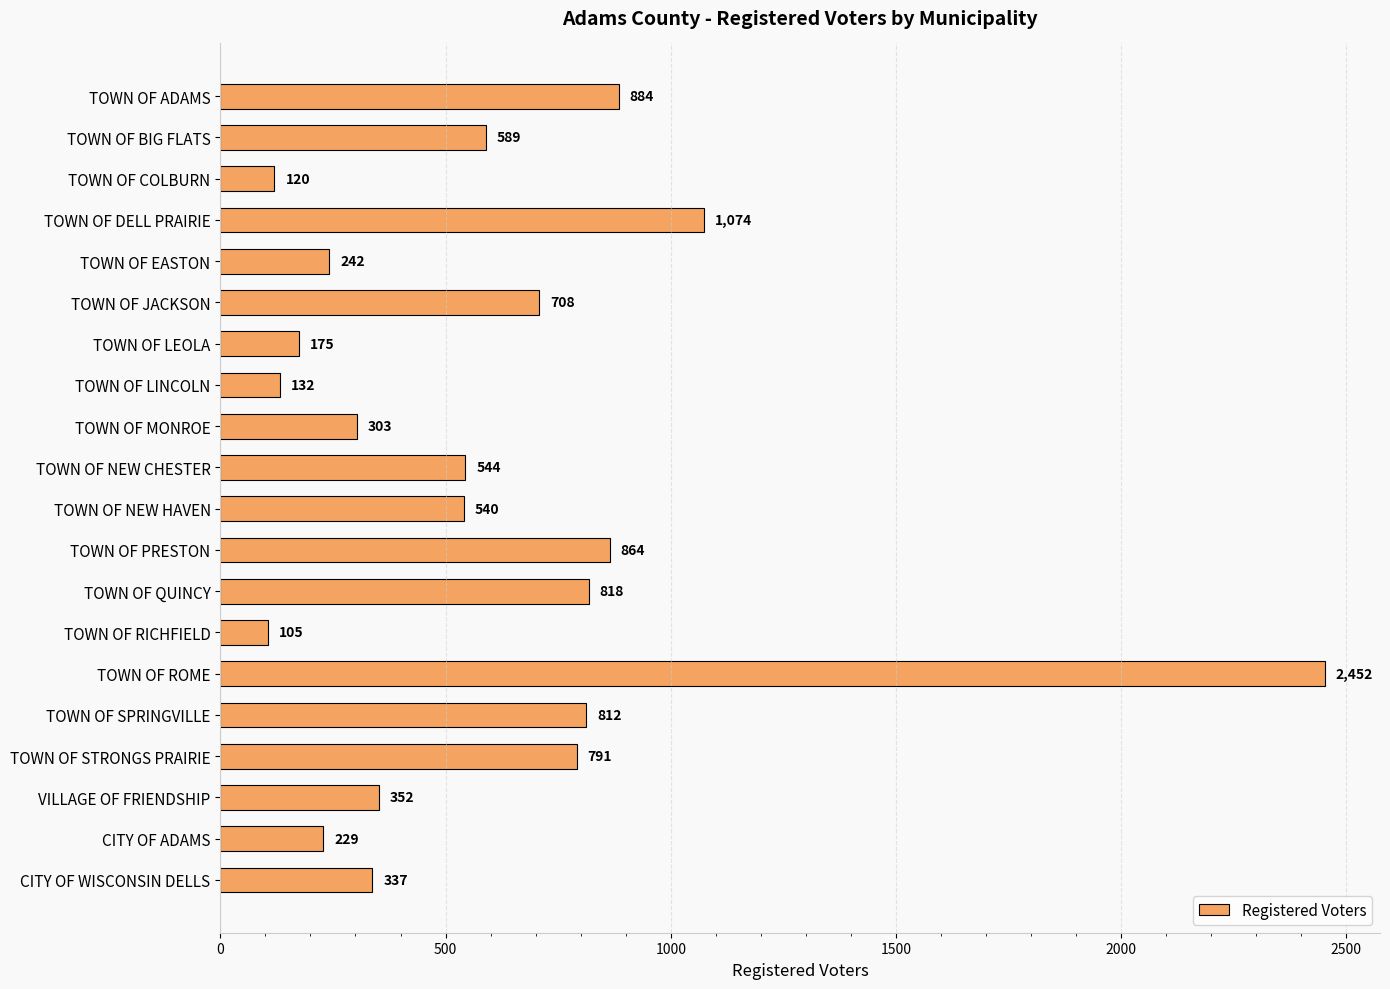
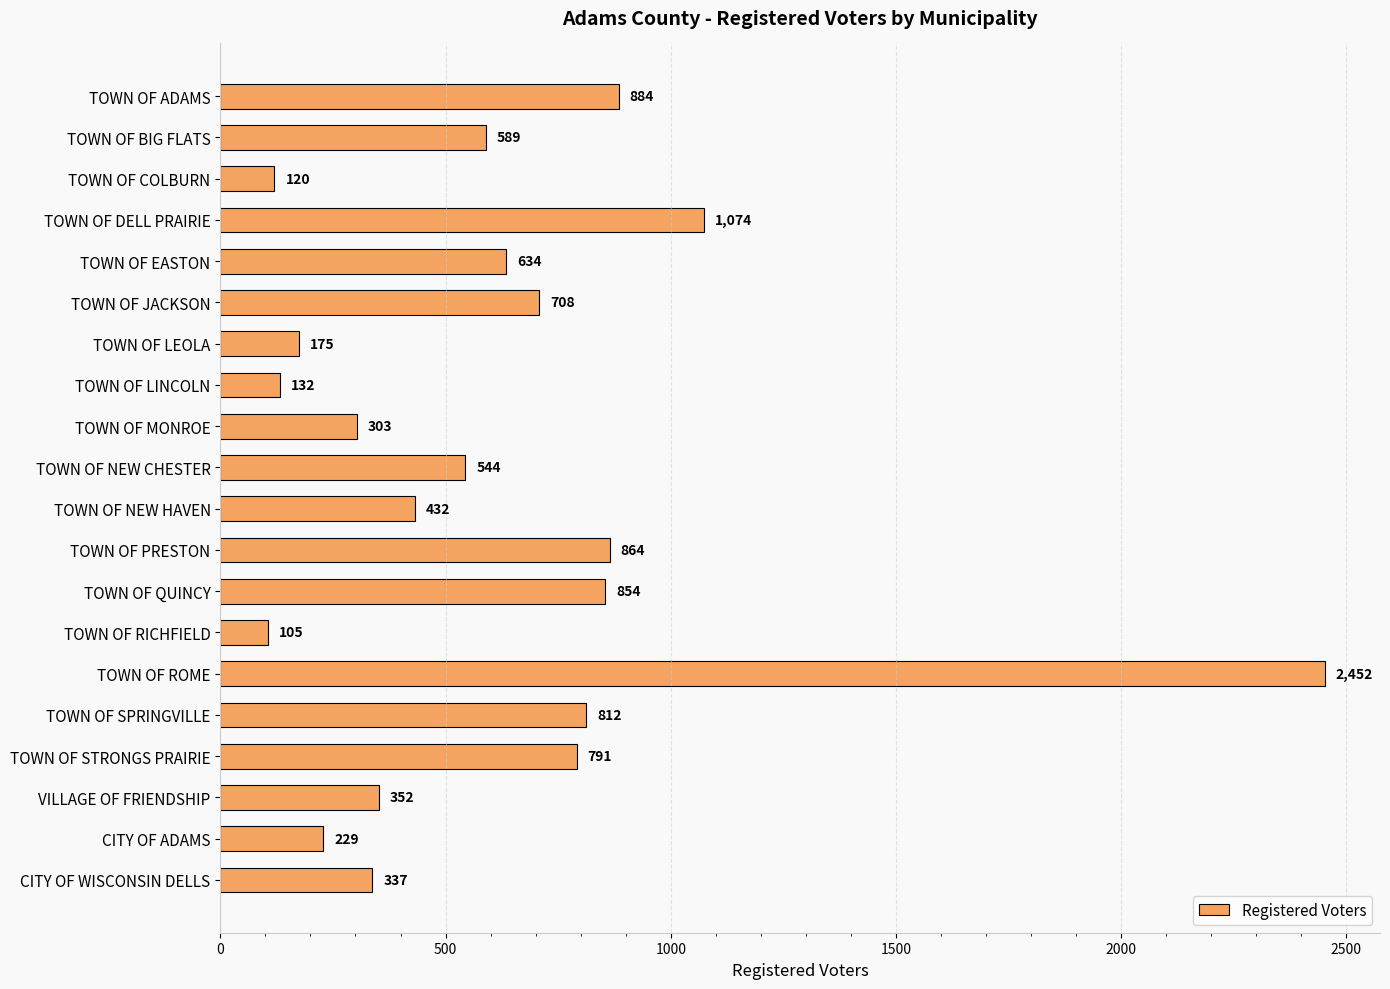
TOWN OF EASTON: 242 -> 634
TOWN OF NEW HAVEN: 540 -> 432
TOWN OF QUINCY: 818 -> 854
